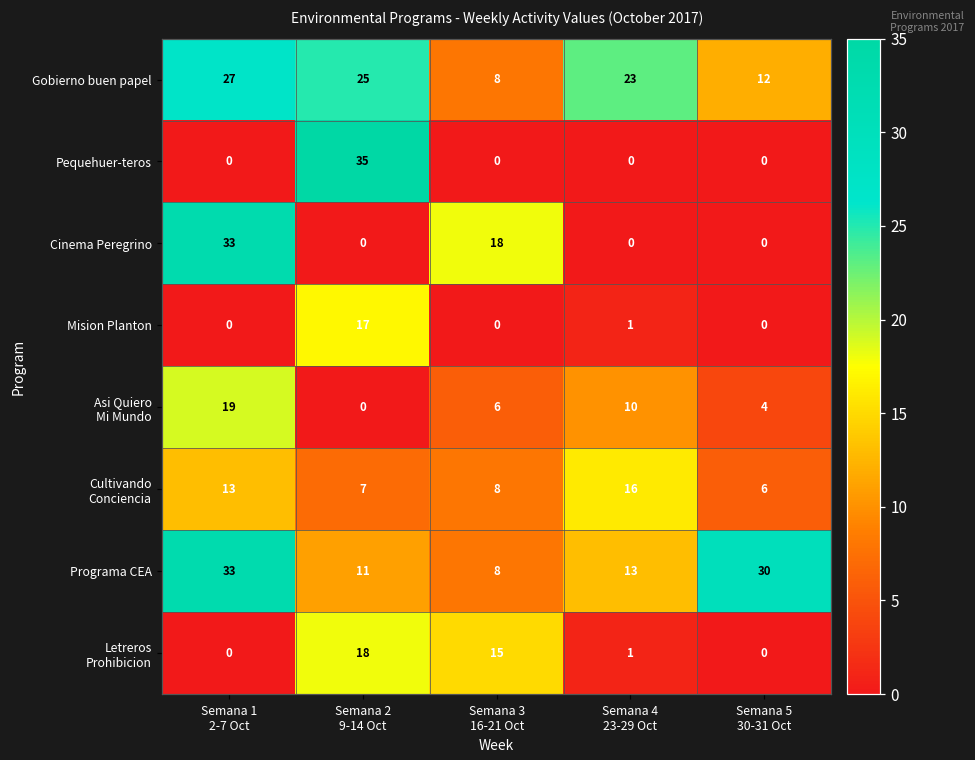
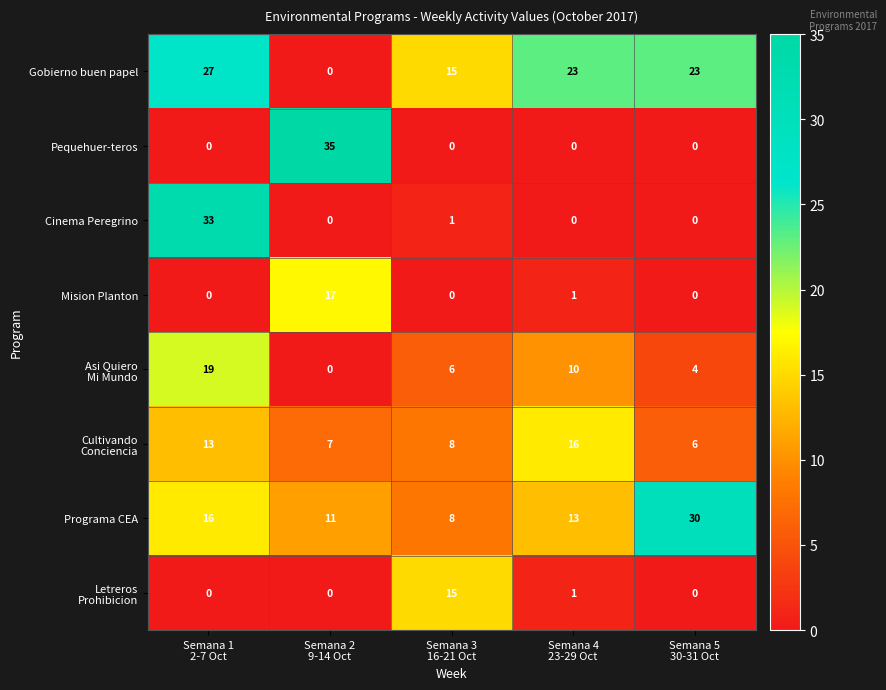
Gobierno buen papel, Semana 2 9-14 Oct: 25 -> 0
Gobierno buen papel, Semana 3 16-21 Oct: 8 -> 15
Gobierno buen papel, Semana 5 30-31 Oct: 12 -> 23
Cinema Peregrino, Semana 3 16-21 Oct: 18 -> 1
Programa CEA, Semana 1 2-7 Oct: 33 -> 16
Letreros Prohibicion, Semana 2 9-14 Oct: 18 -> 0
